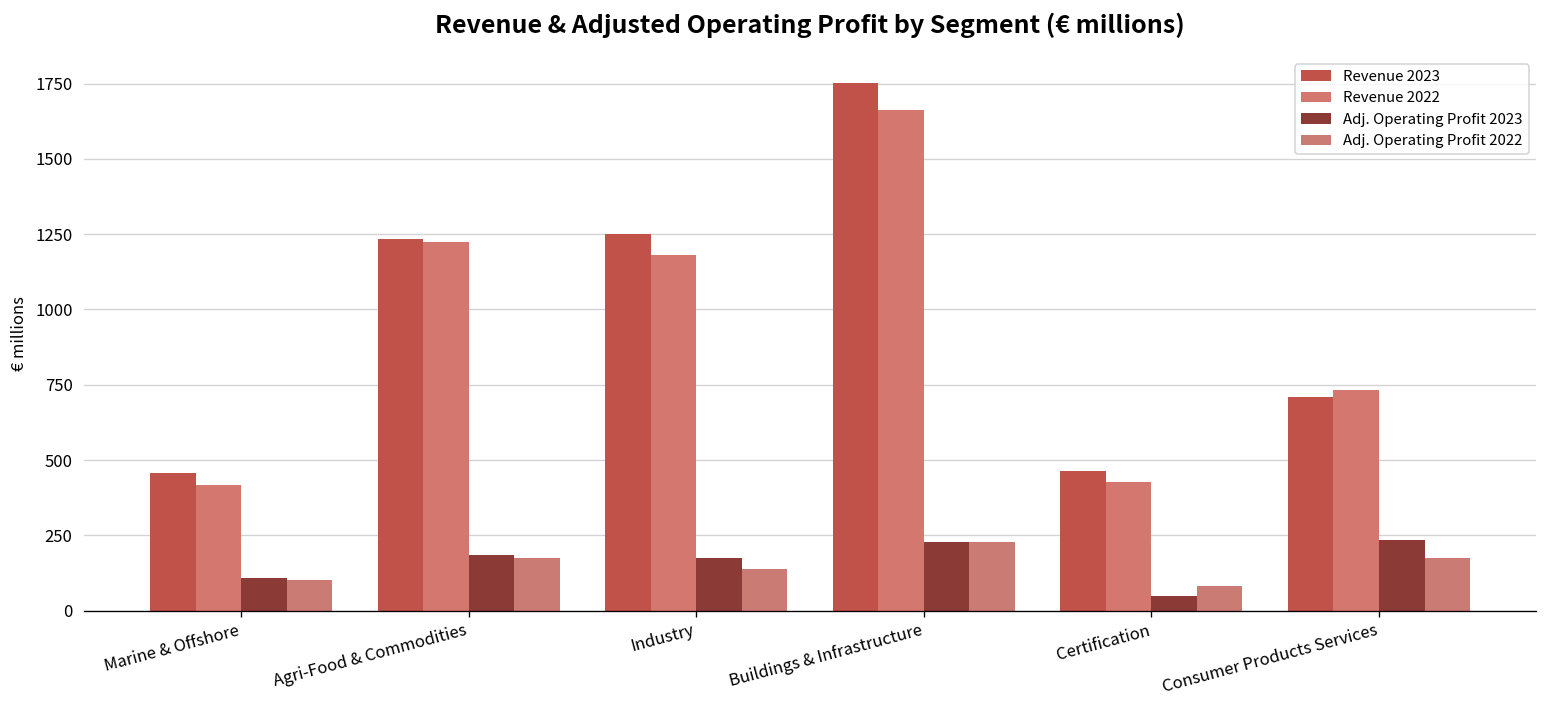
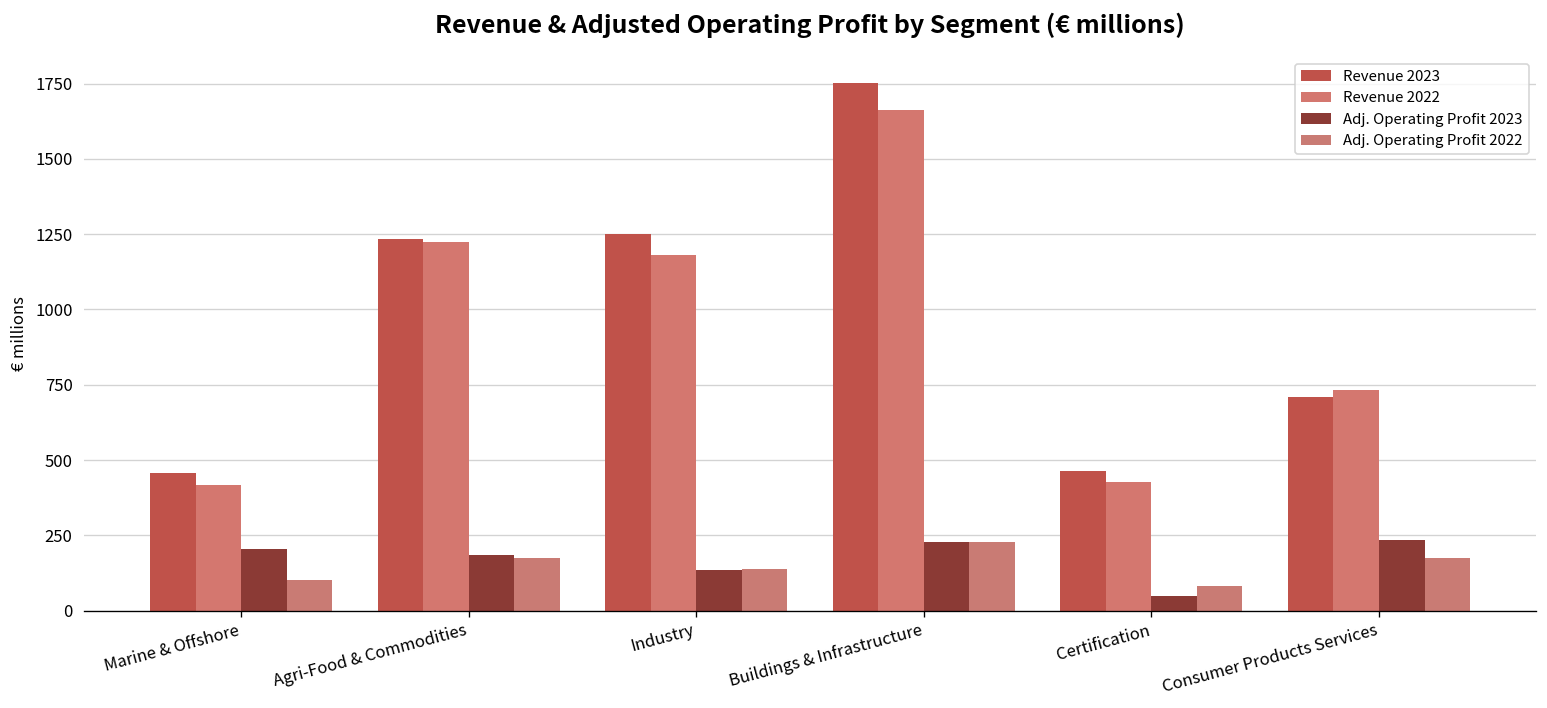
Adj. Operating Profit 2023, Marine & Offshore: 110 -> 210
Adj. Operating Profit 2023, Industry: 170 -> 140
